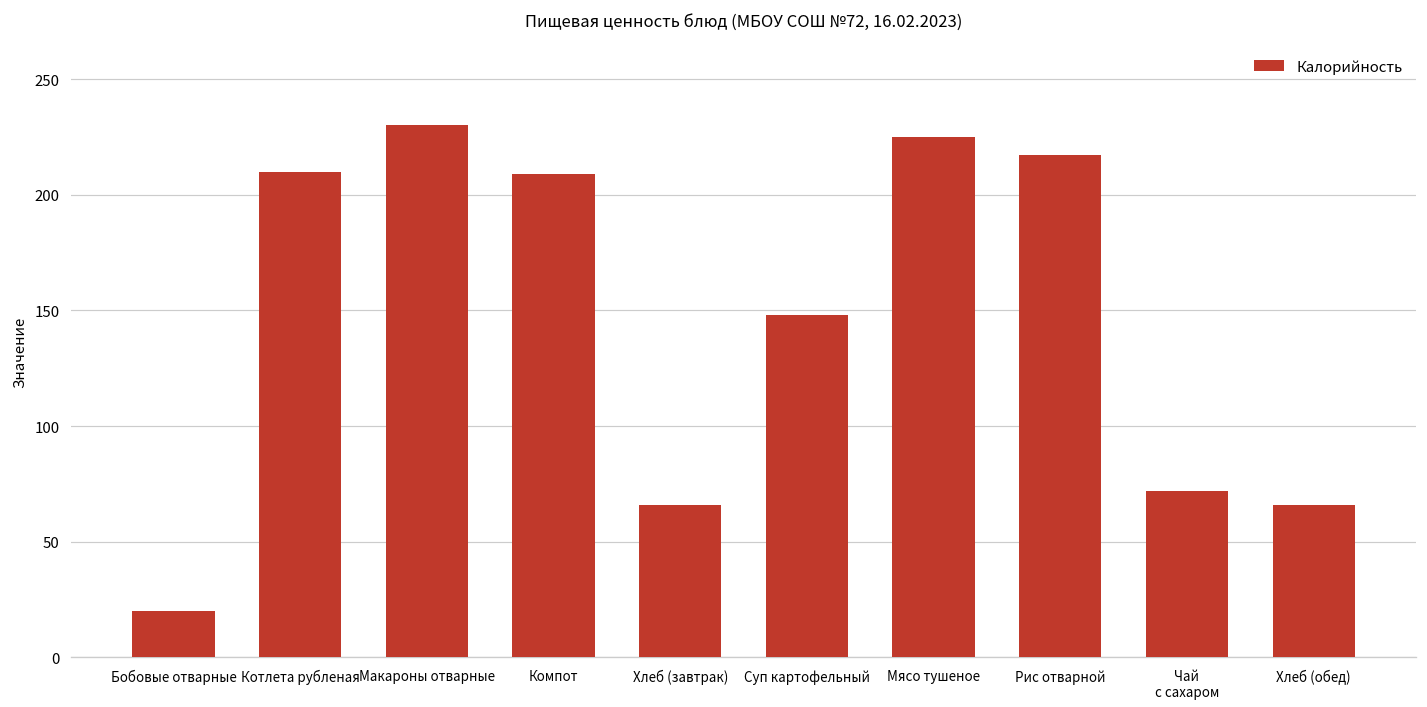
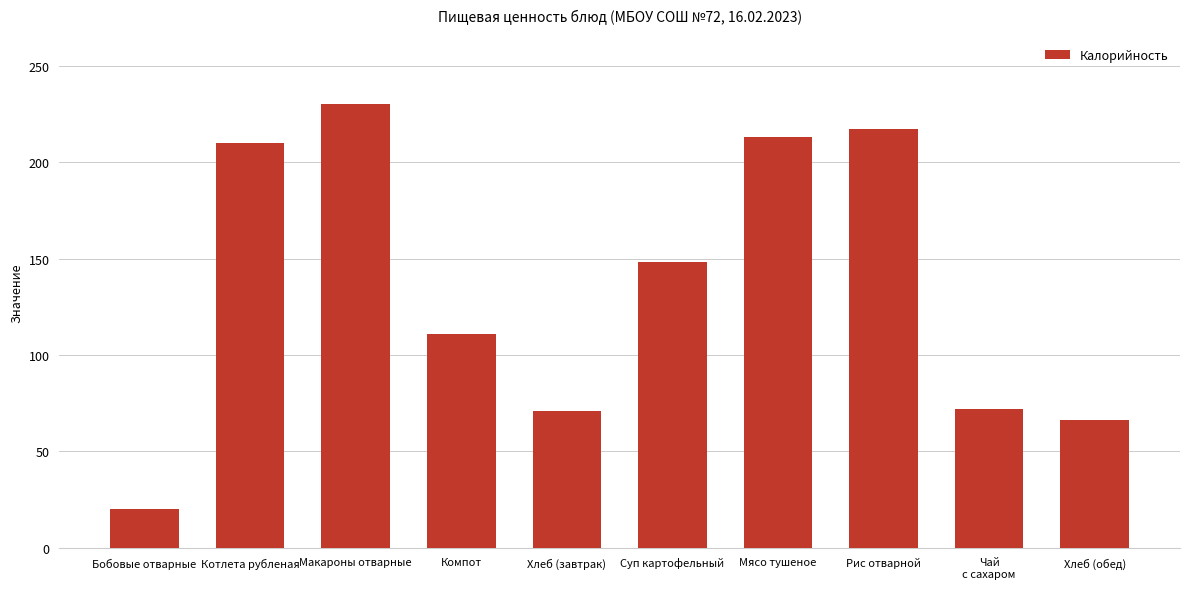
Компот: 209 -> 111
Хлеб (завтрак): 66 -> 71
Мясо тушеное: 225 -> 213
